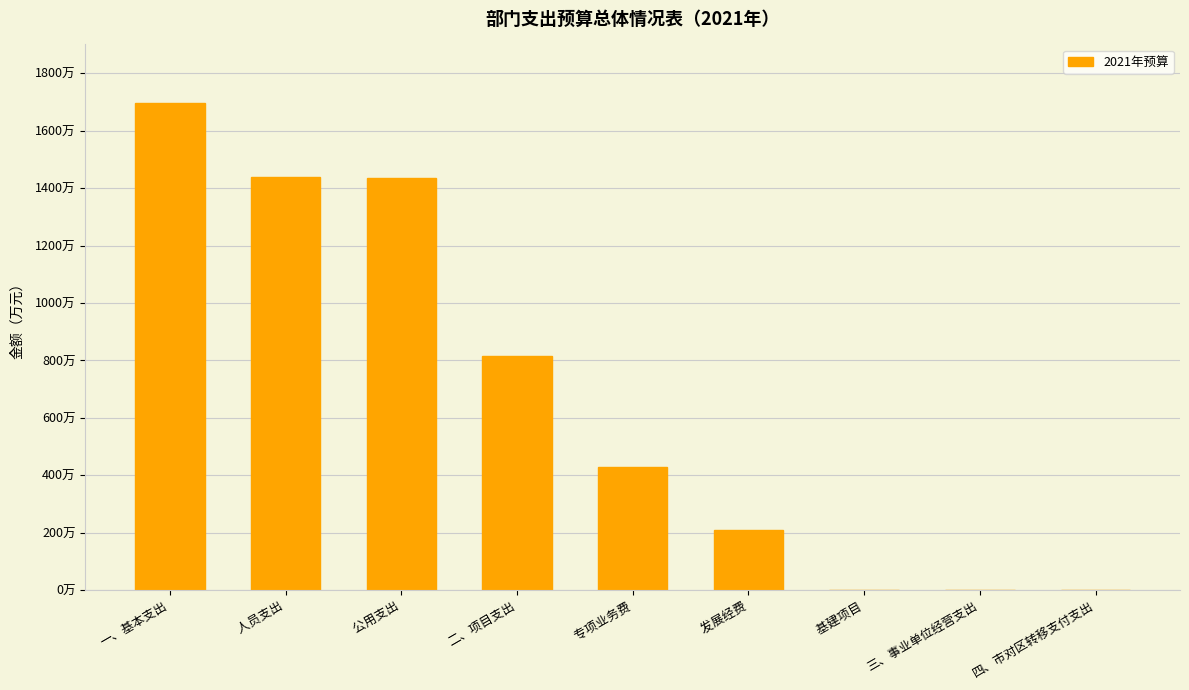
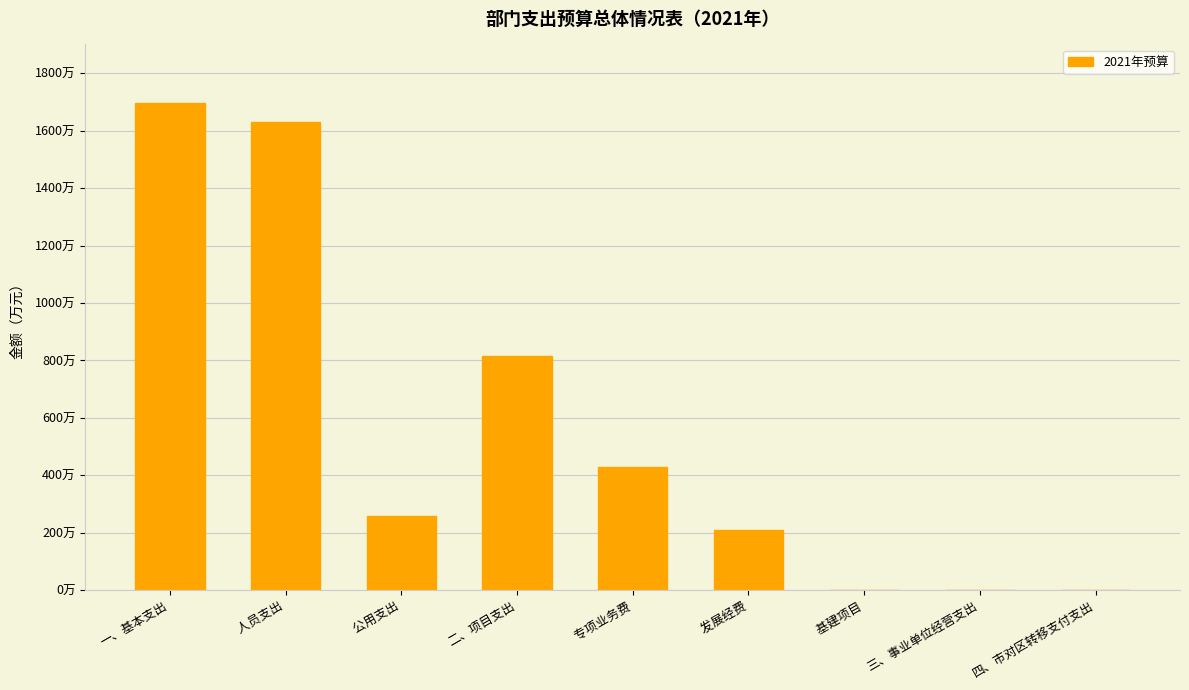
人员支出: 1440万 -> 1630万
公用支出: 1430万 -> 260万
